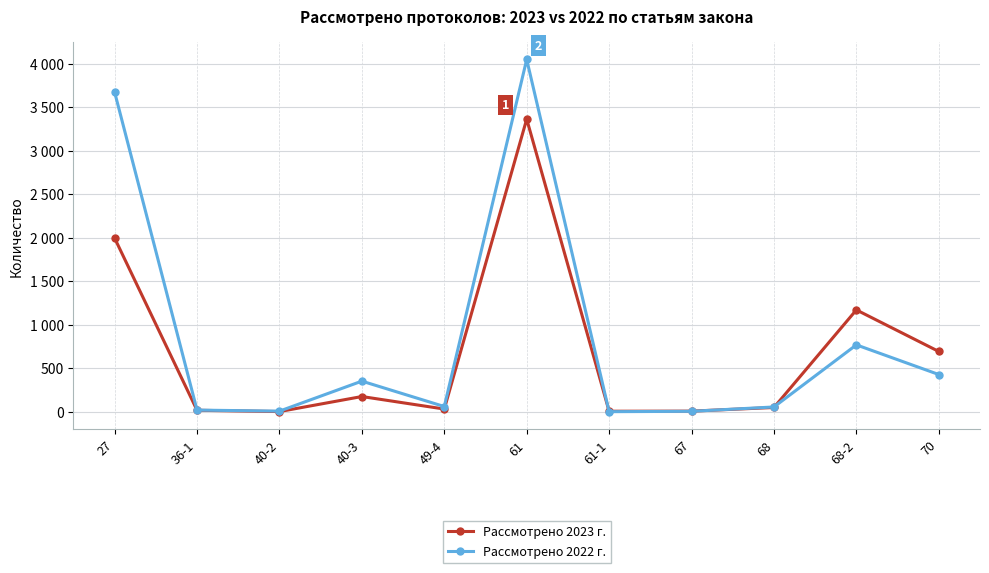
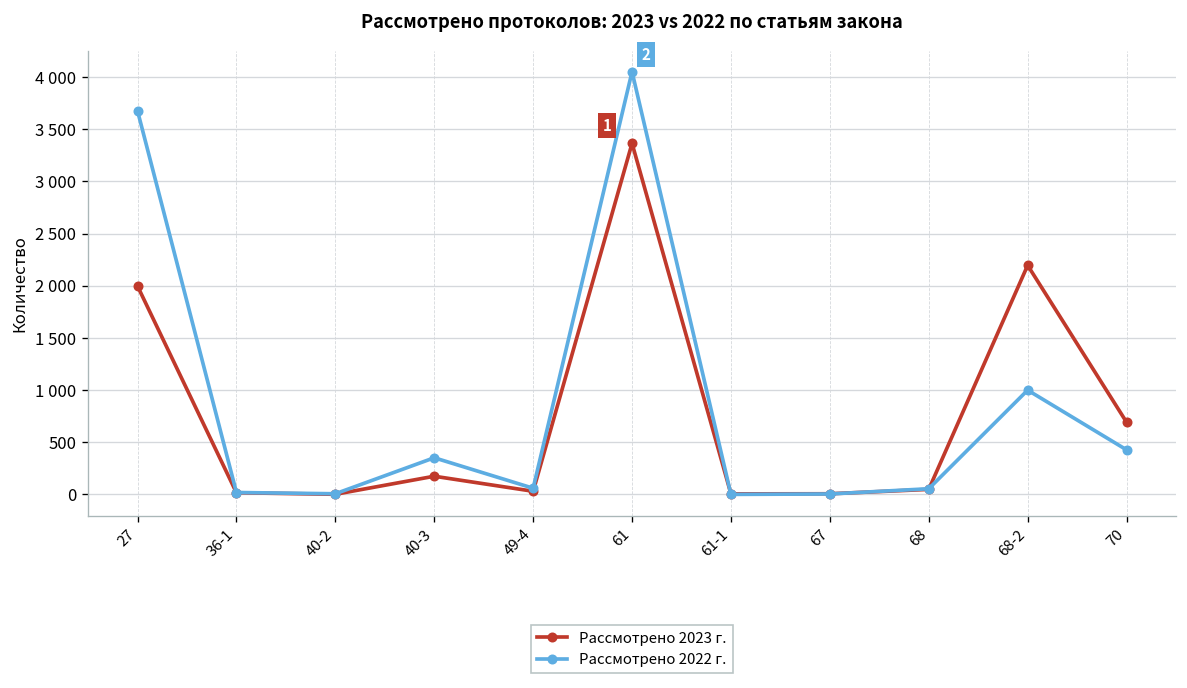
Рассмотрено 2023 г., 68-2: 1200 -> 2200
Рассмотрено 2022 г., 68-2: 800 -> 1000
